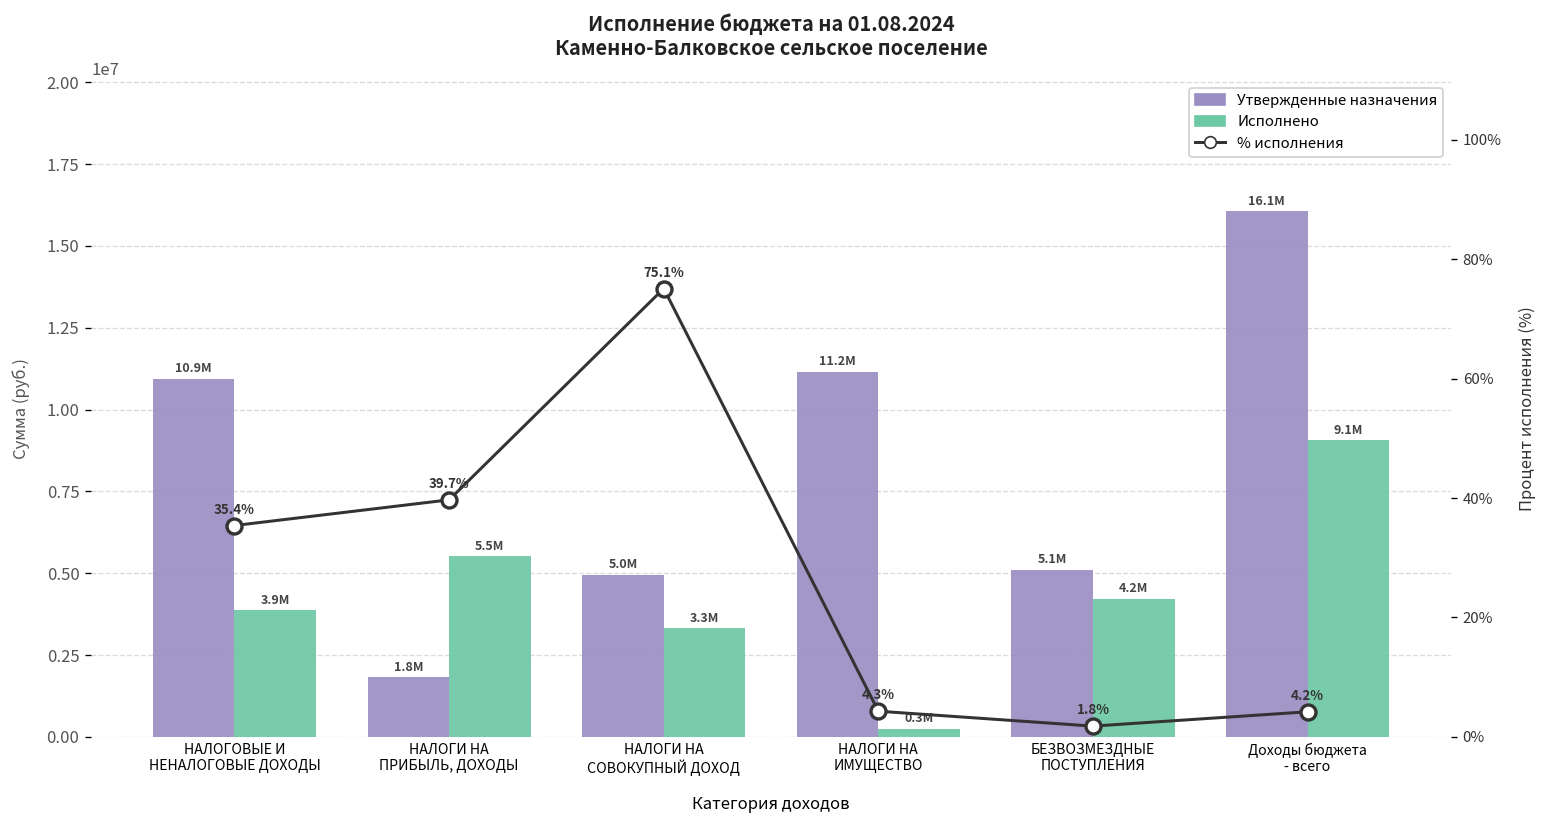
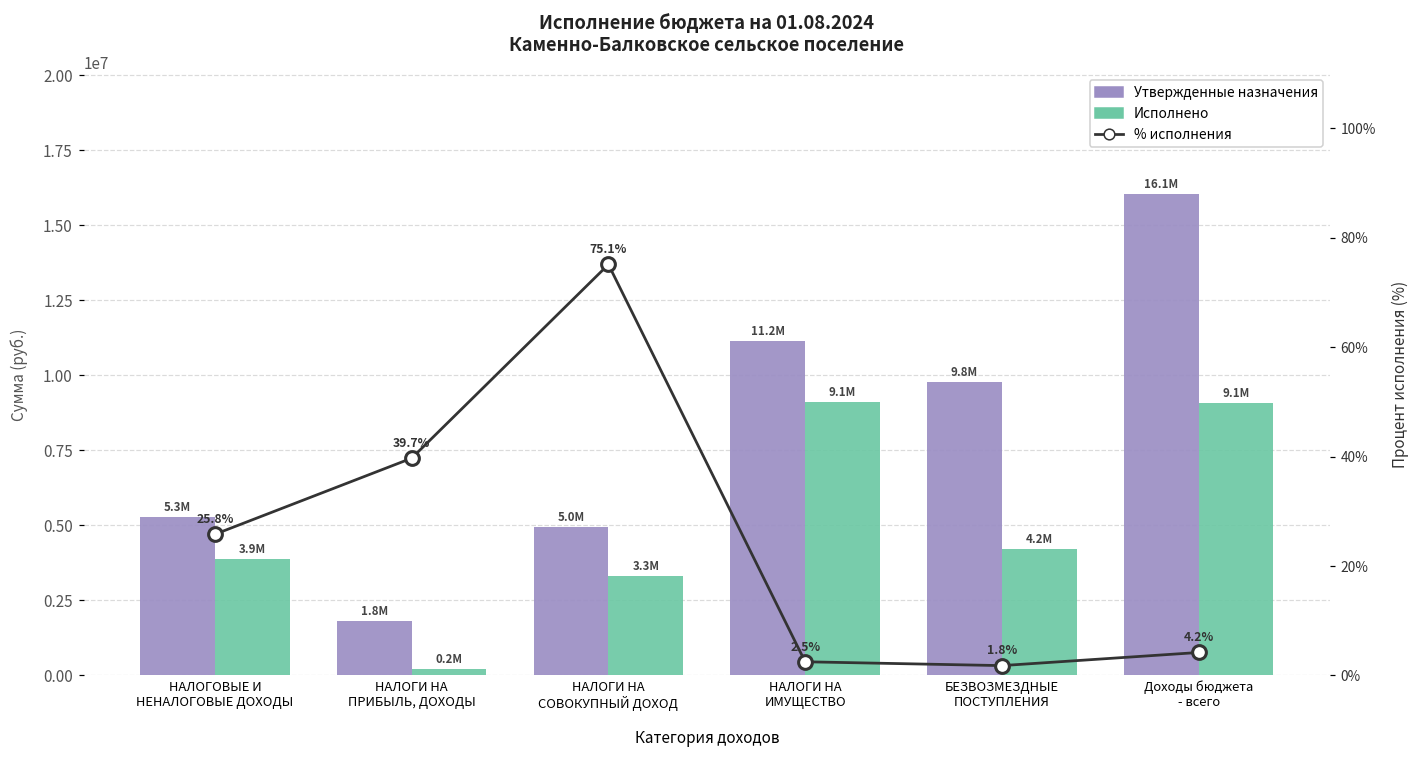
Утвержденные назначения, НАЛОГОВЫЕ И НЕНАЛОГОВЫЕ ДОХОДЫ: 10.9M -> 5.3M
Исполнено, НАЛОГИ НА ПРИБЫЛЬ, ДОХОДЫ: 5.5M -> 0.2M
Исполнено, НАЛОГИ НА ИМУЩЕСТВО: 0.3M -> 9.1M
Утвержденные назначения, БЕЗВОЗМЕЗДНЫЕ ПОСТУПЛЕНИЯ: 5.1M -> 9.8M
% исполнения, НАЛОГОВЫЕ И НЕНАЛОГОВЫЕ ДОХОДЫ: 35.4% -> 25.8%
% исполнения, НАЛОГИ НА ИМУЩЕСТВО: 4.3% -> 2.5%
